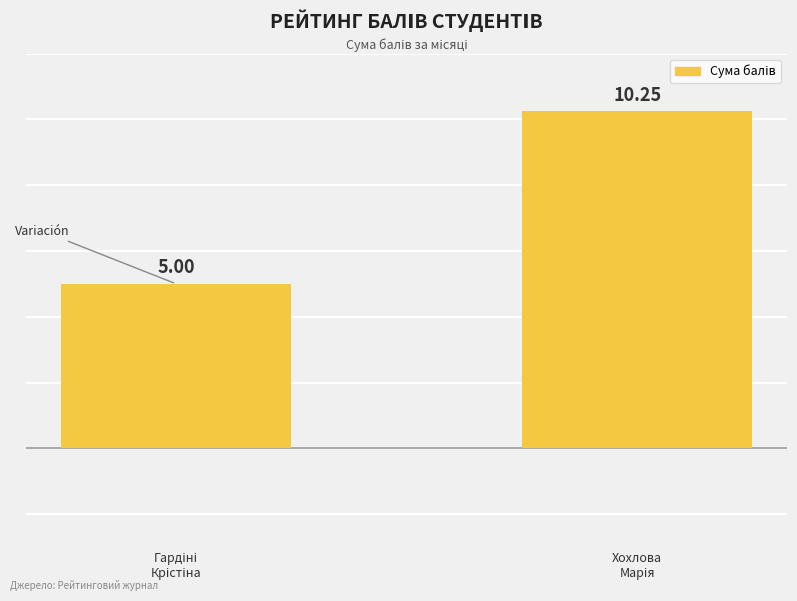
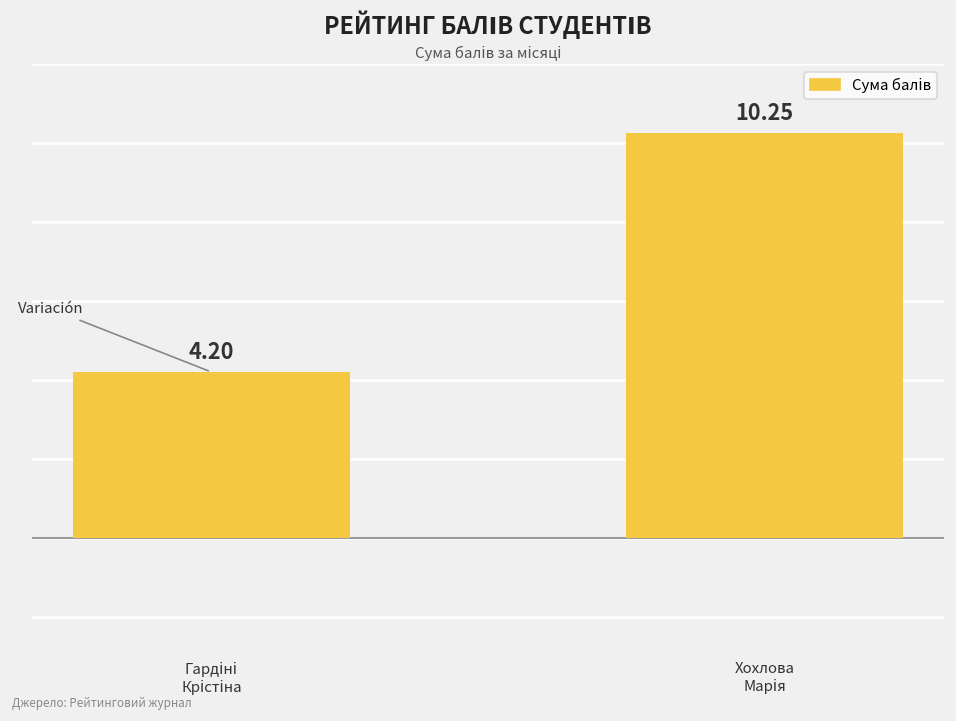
Гардіні Крістіна: 5.00 -> 4.20
